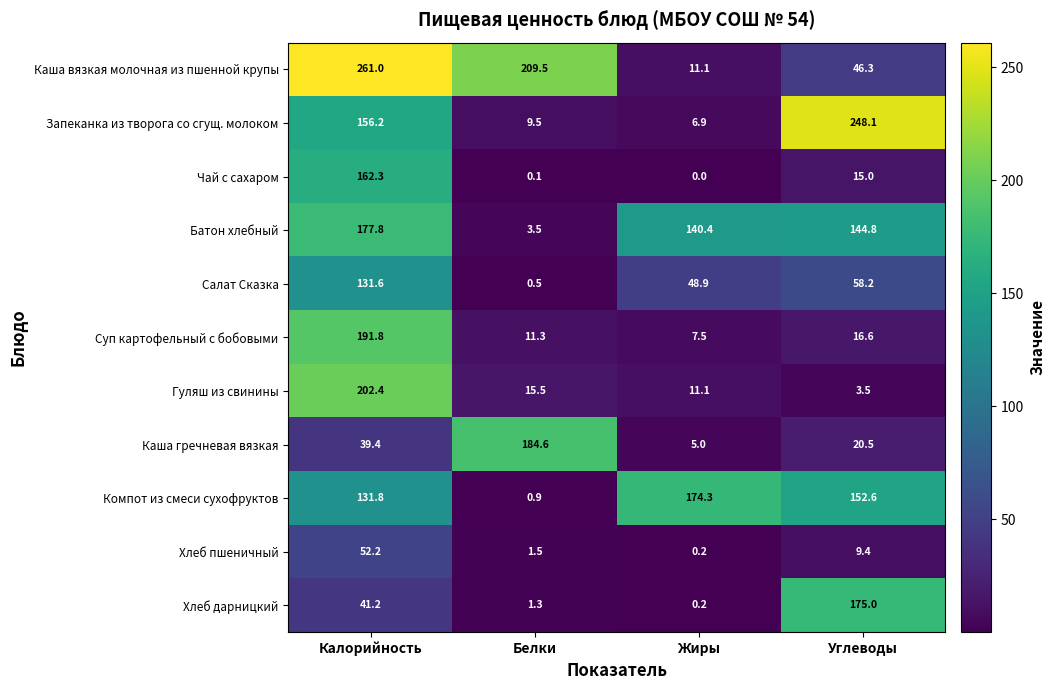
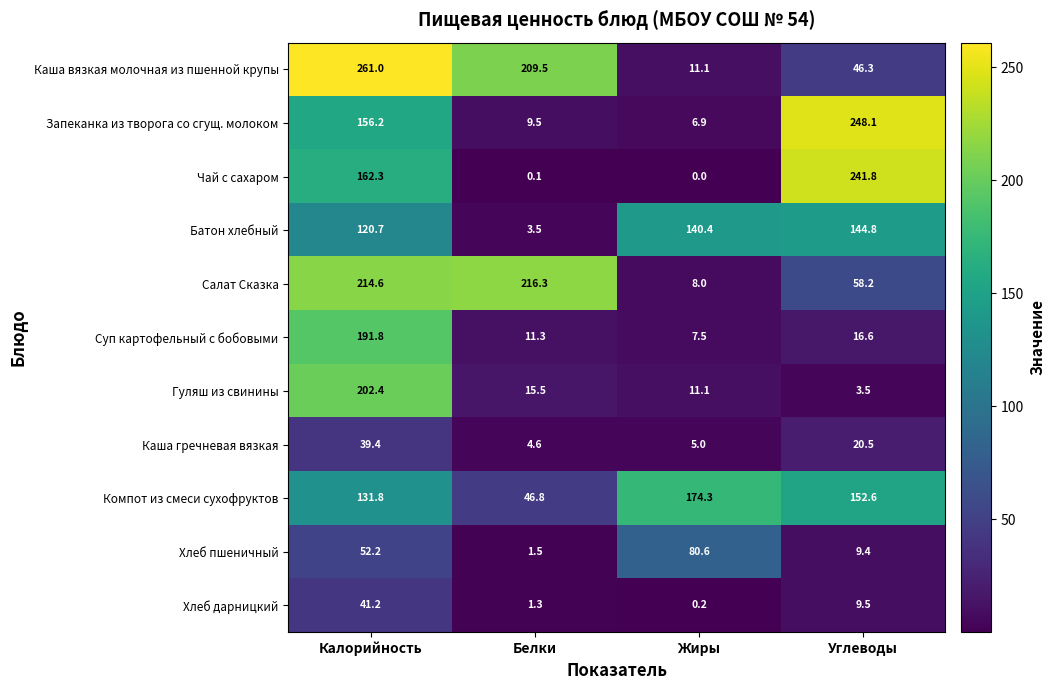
Чай с сахаром, Углеводы: 15.0 -> 241.8
Батон хлебный, Калорийность: 177.8 -> 120.7
Салат Сказка, Калорийность: 131.6 -> 214.6
Салат Сказка, Белки: 0.5 -> 216.3
Салат Сказка, Жиры: 48.9 -> 8.0
Каша гречневая вязкая, Белки: 184.6 -> 4.6
Компот из смеси сухофруктов, Белки: 0.9 -> 46.8
Хлеб пшеничный, Жиры: 0.2 -> 80.6
Хлеб дарницкий, Углеводы: 175.0 -> 9.5
